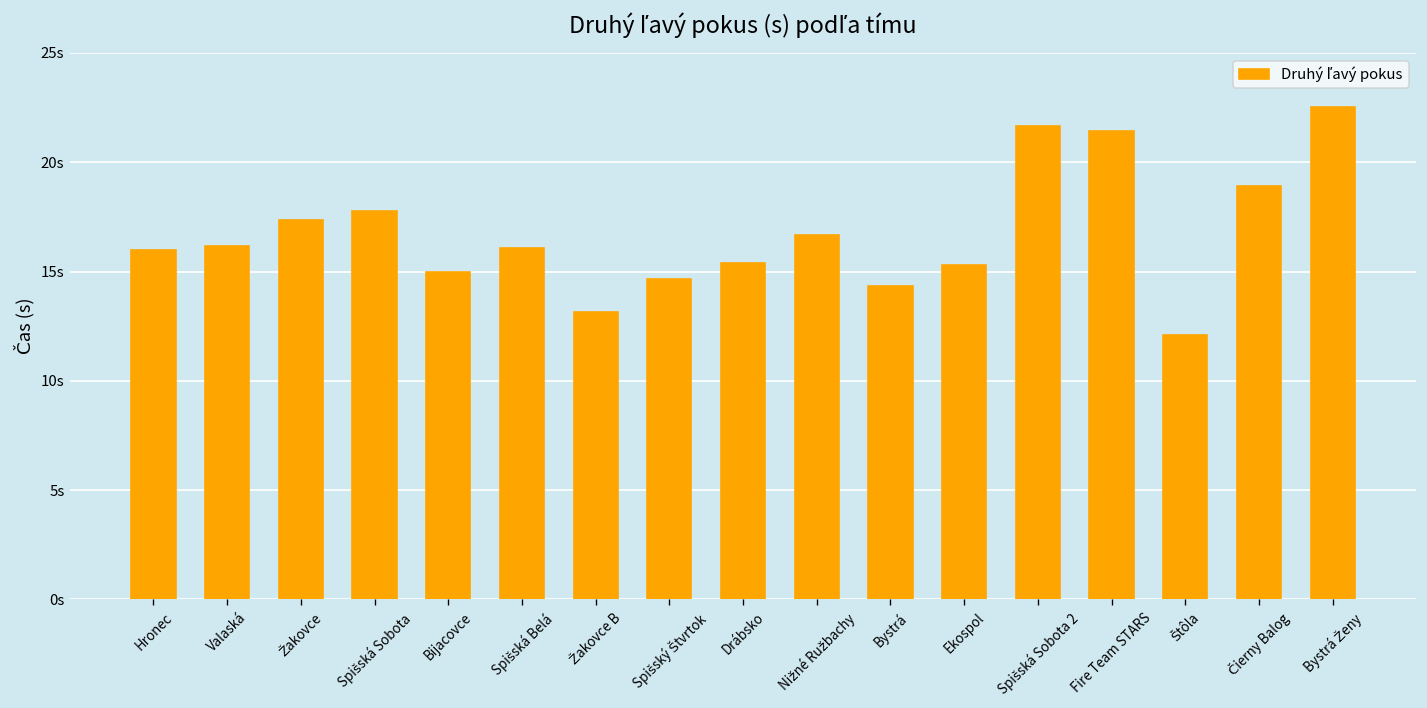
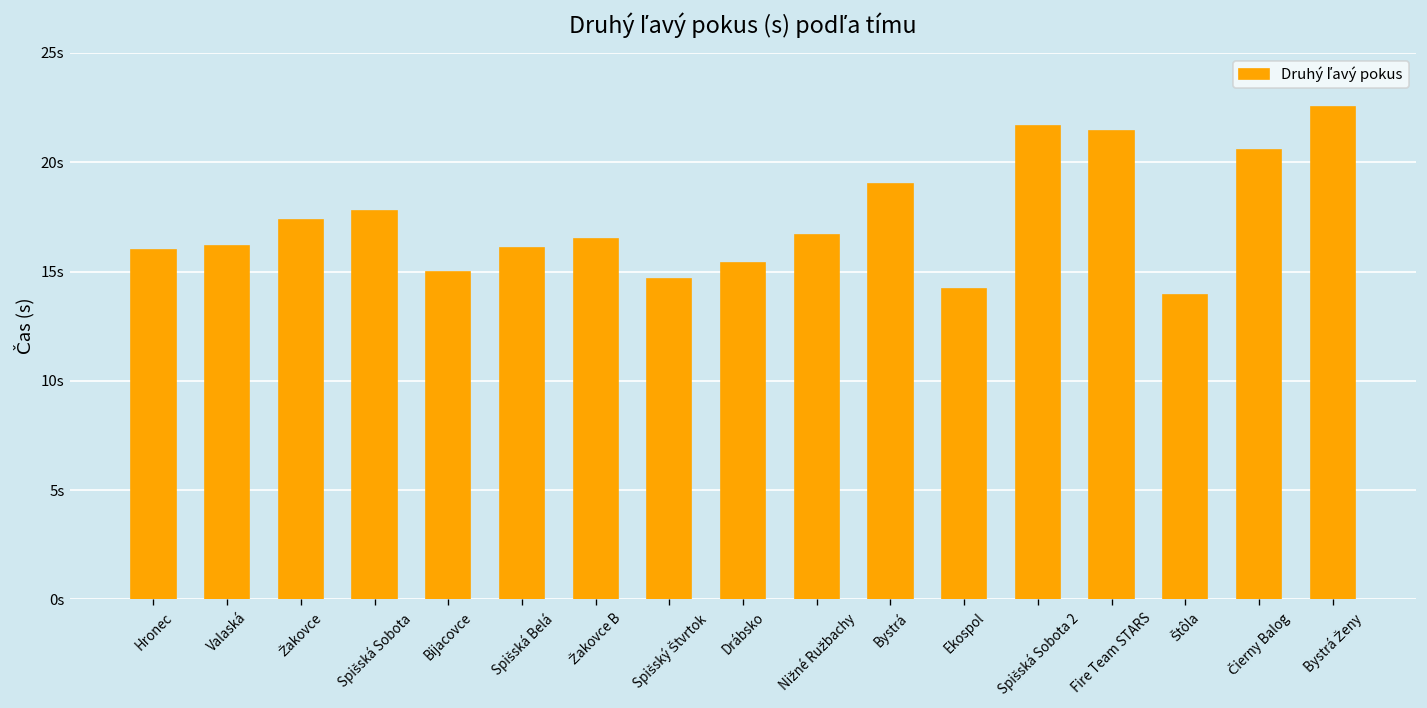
Žakovce B: 13.2s -> 16.5s
Bystrá: 14.4s -> 19.0s
Ekospol: 15.3s -> 14.2s
Štôla: 12.1s -> 13.9s
Čierny Balog: 18.9s -> 20.5s
